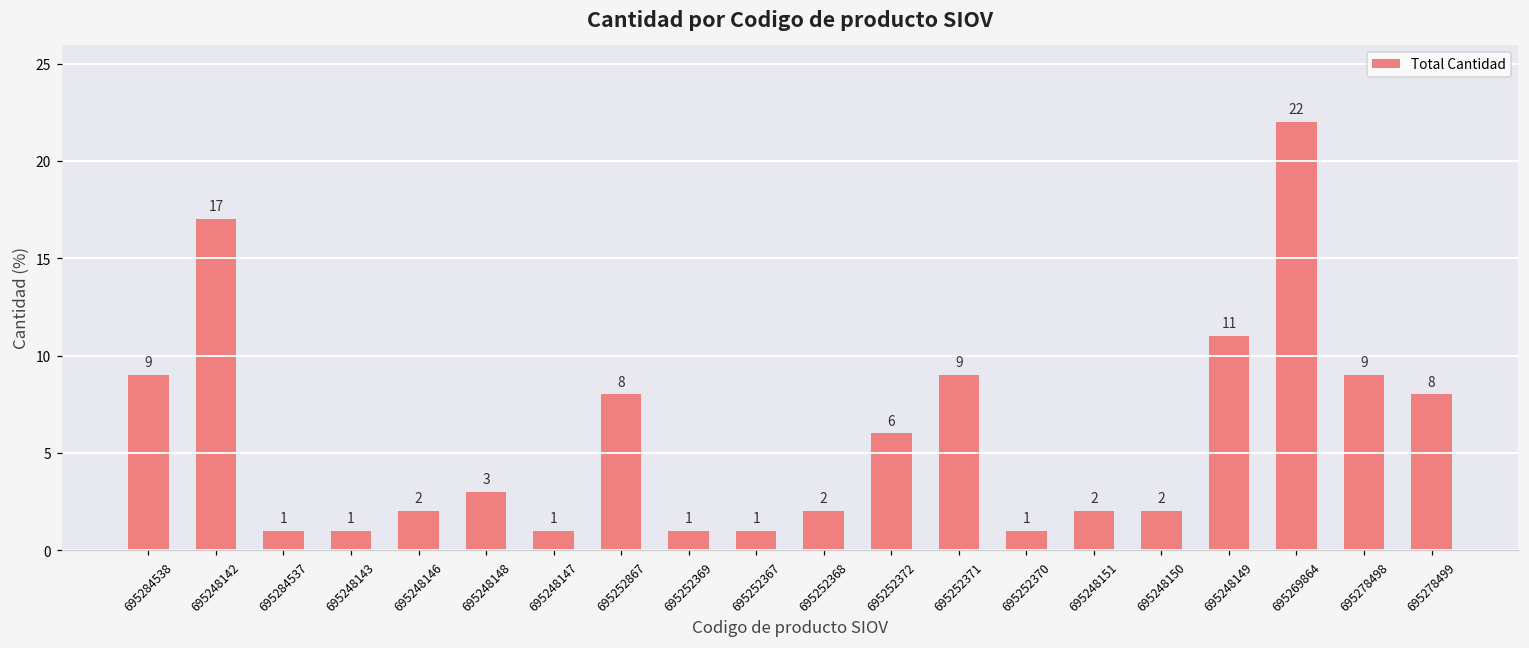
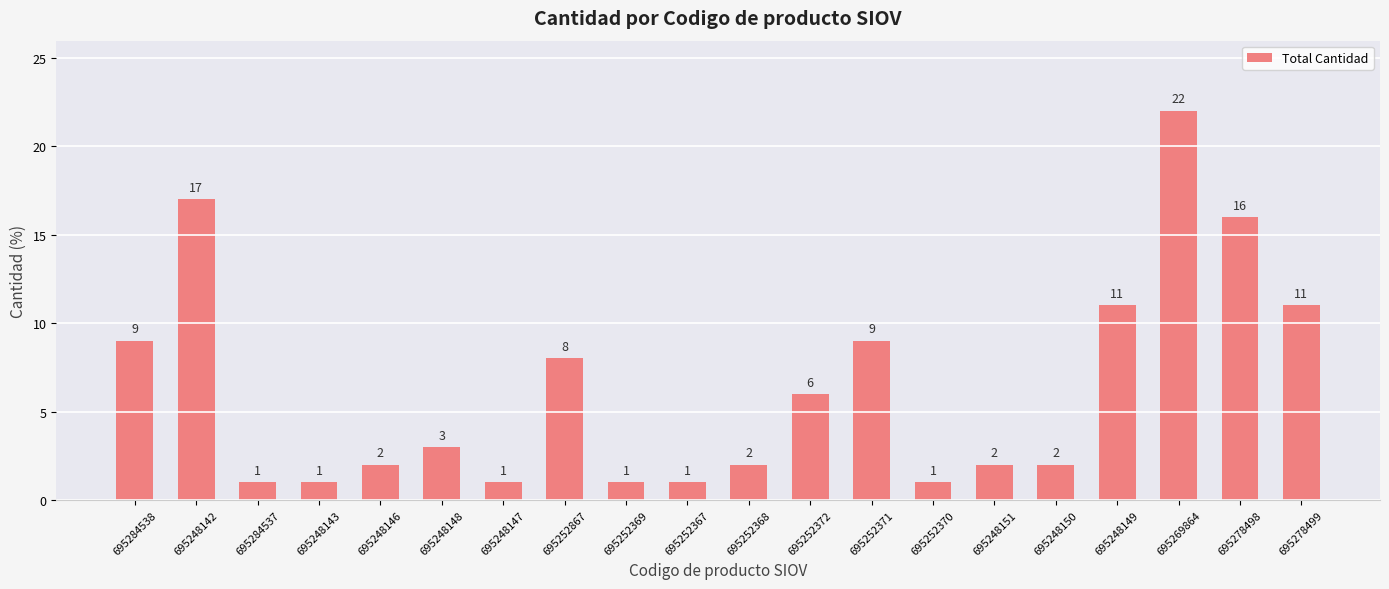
695278498: 9 -> 16
695278499: 8 -> 11
